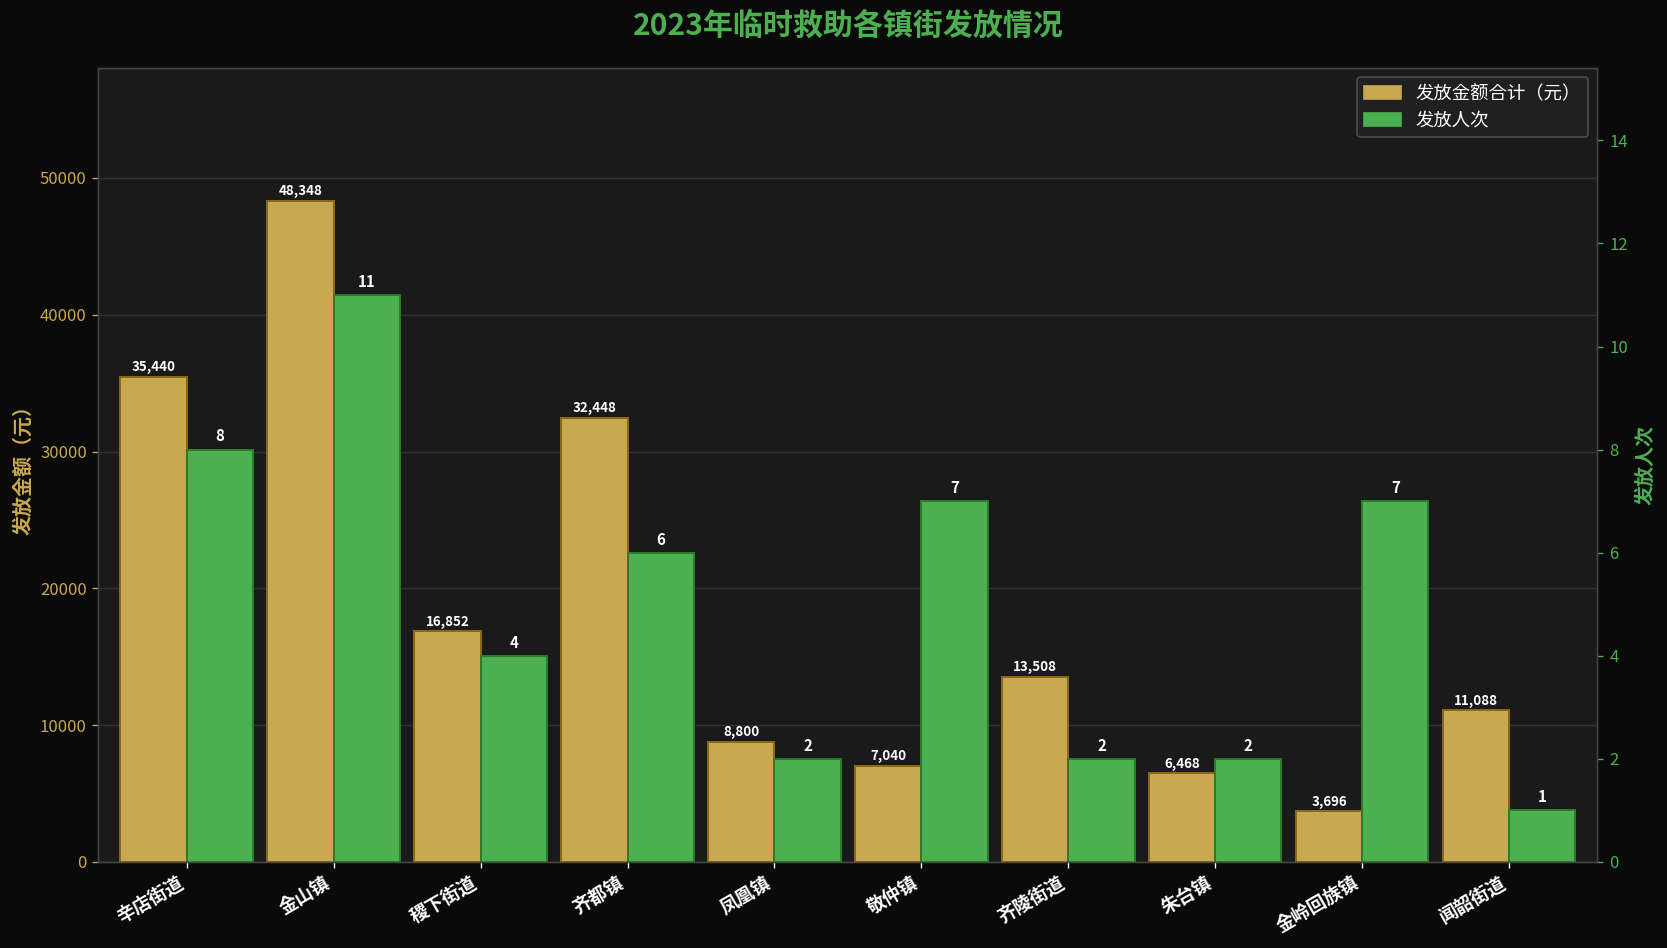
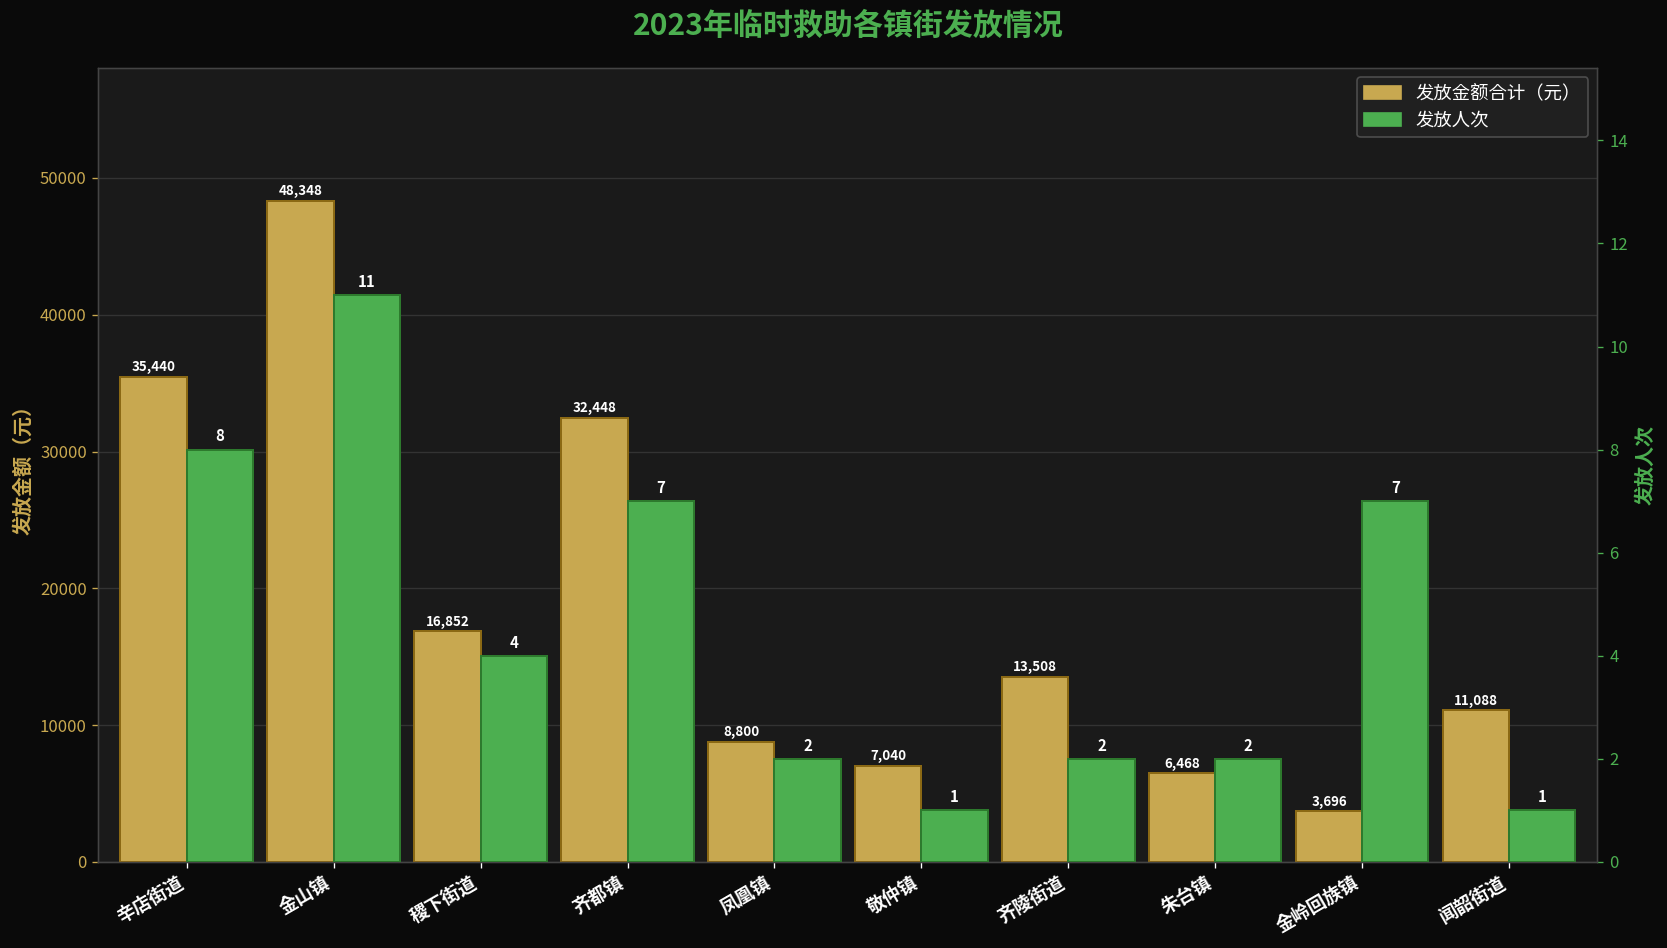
发放人次, 齐都镇: 6 -> 7
发放人次, 敬仲镇: 7 -> 1
